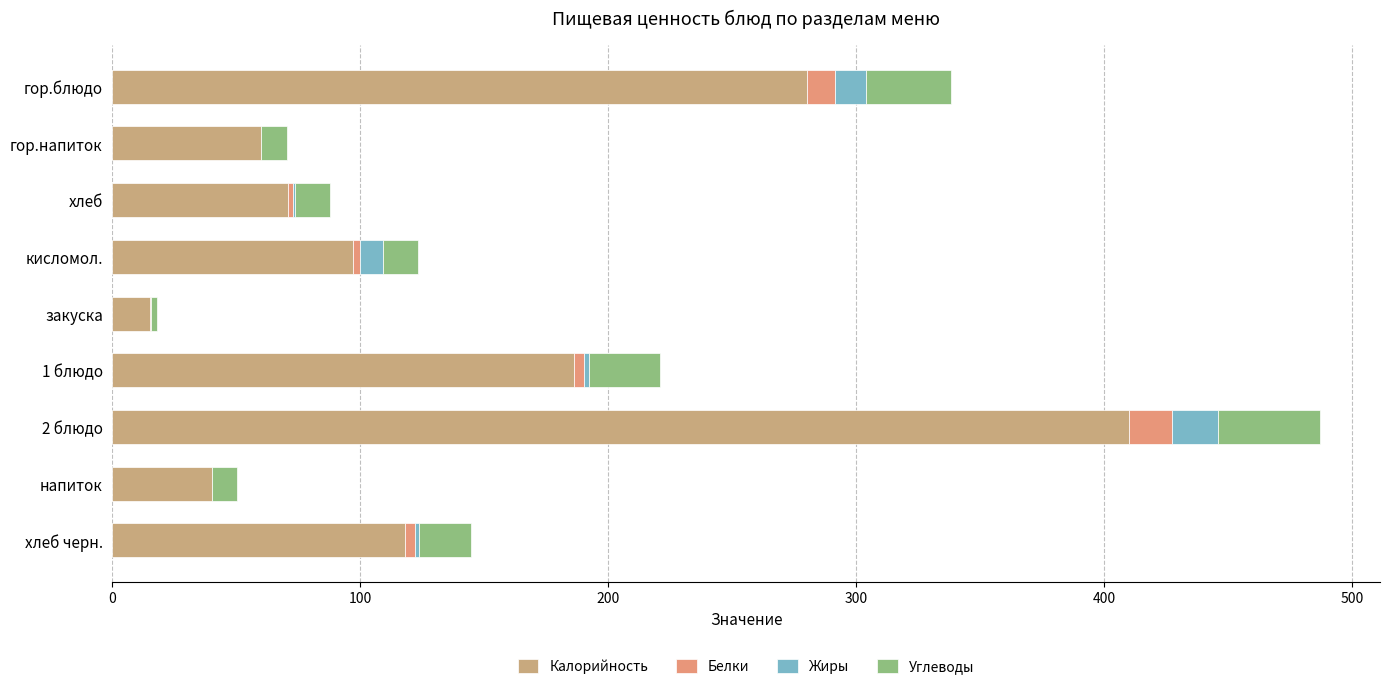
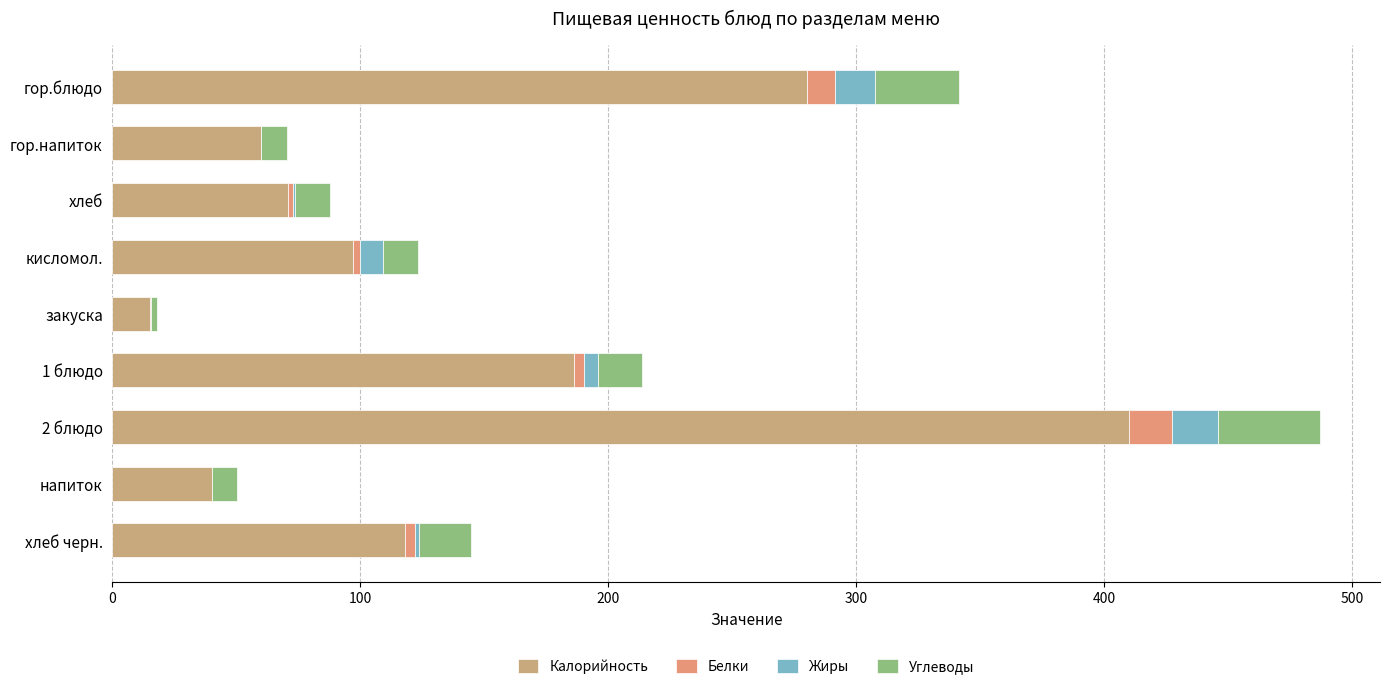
Жиры, гор.блюдо: 13 -> 16
Жиры, 1 блюдо: 2 -> 6
Углеводы, 1 блюдо: 29 -> 18
